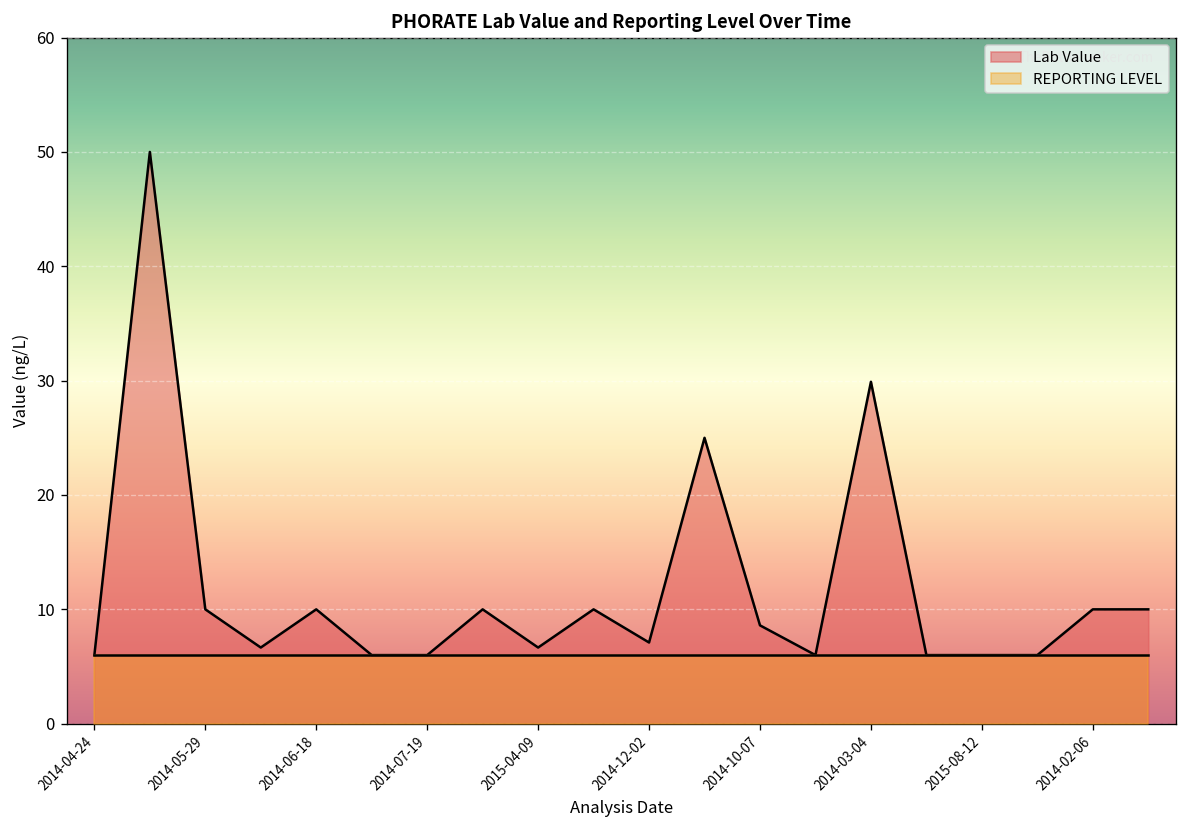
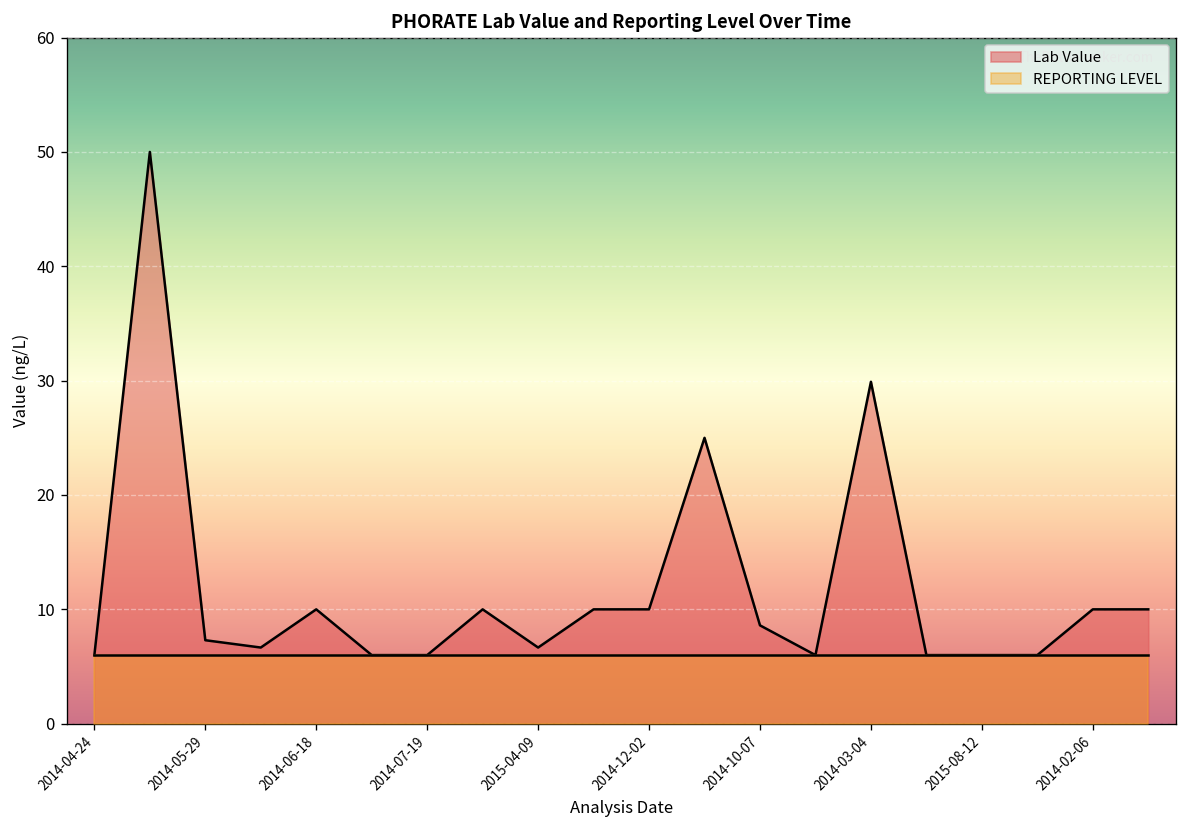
Lab Value, 2014-05-29: 10 -> 7
Lab Value, 2014-12-02: 7 -> 10
